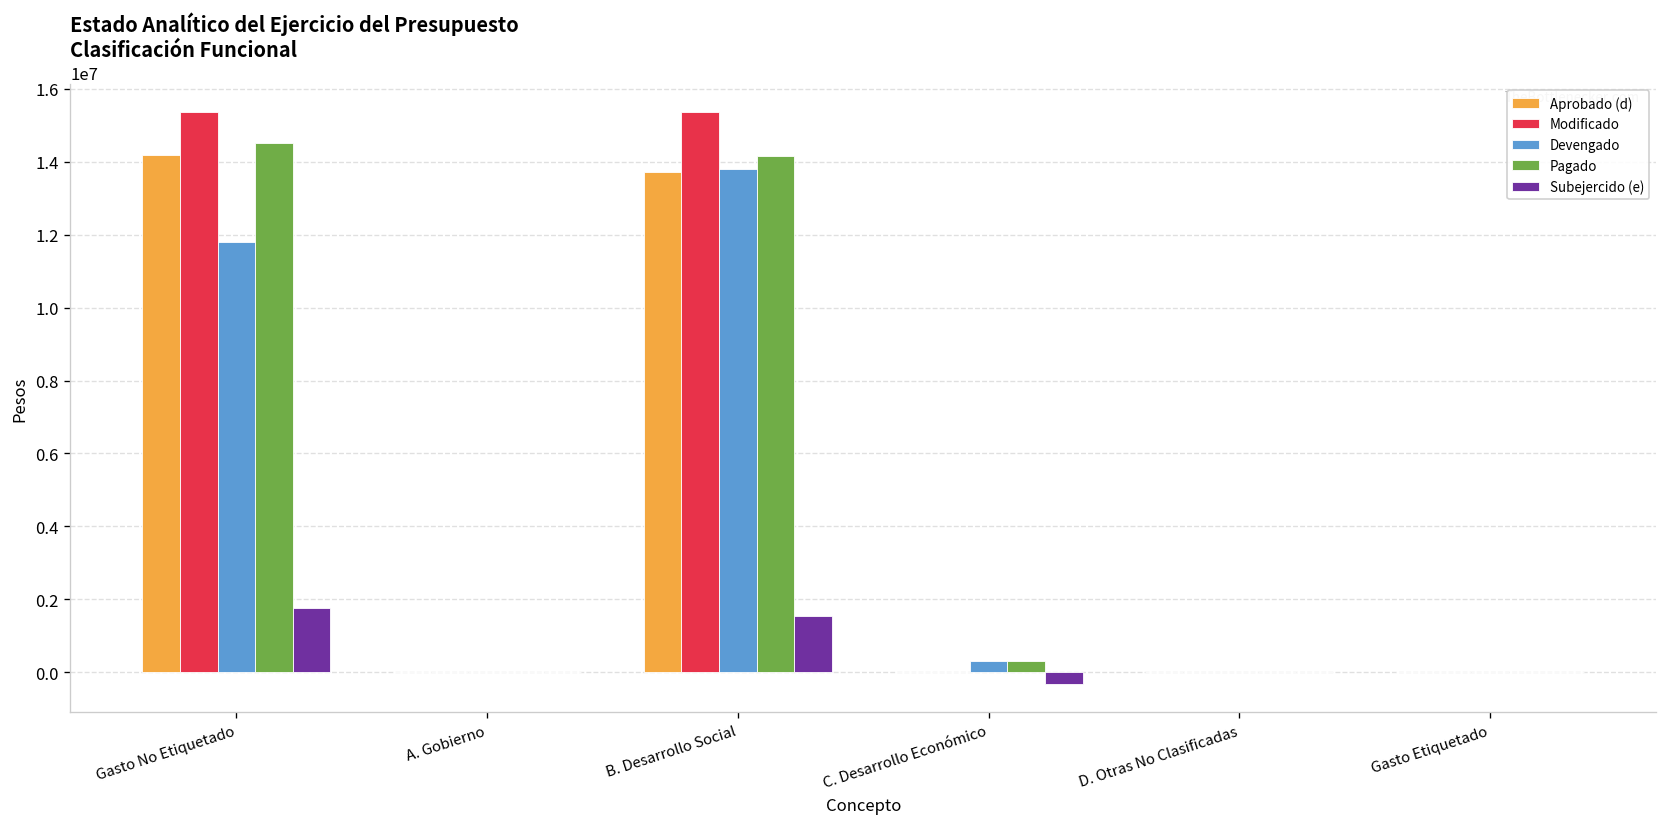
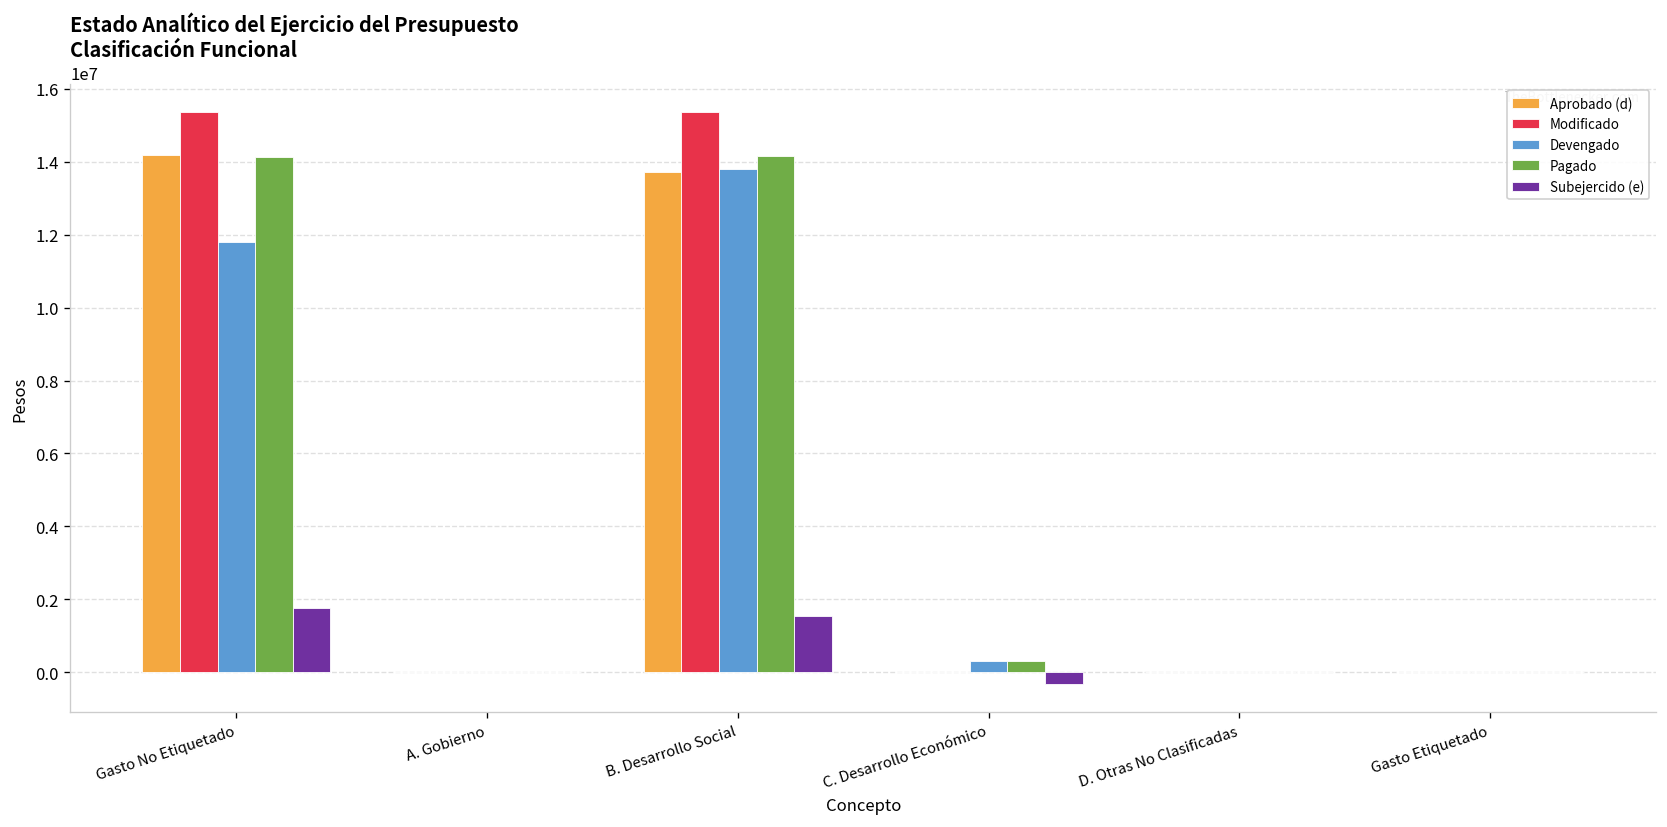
Pagado, Gasto No Etiquetado: 14500000 -> 14100000
